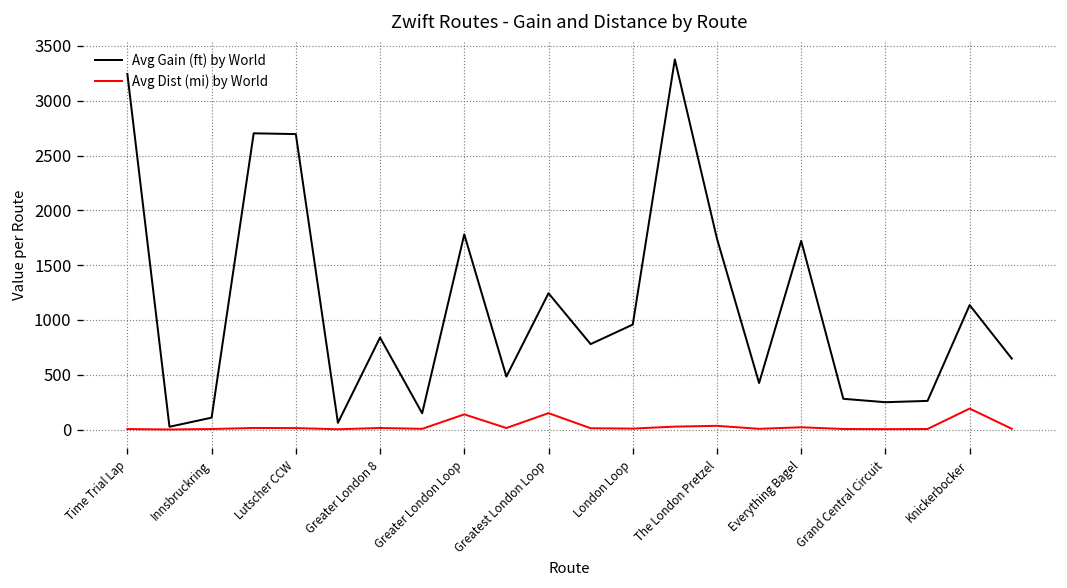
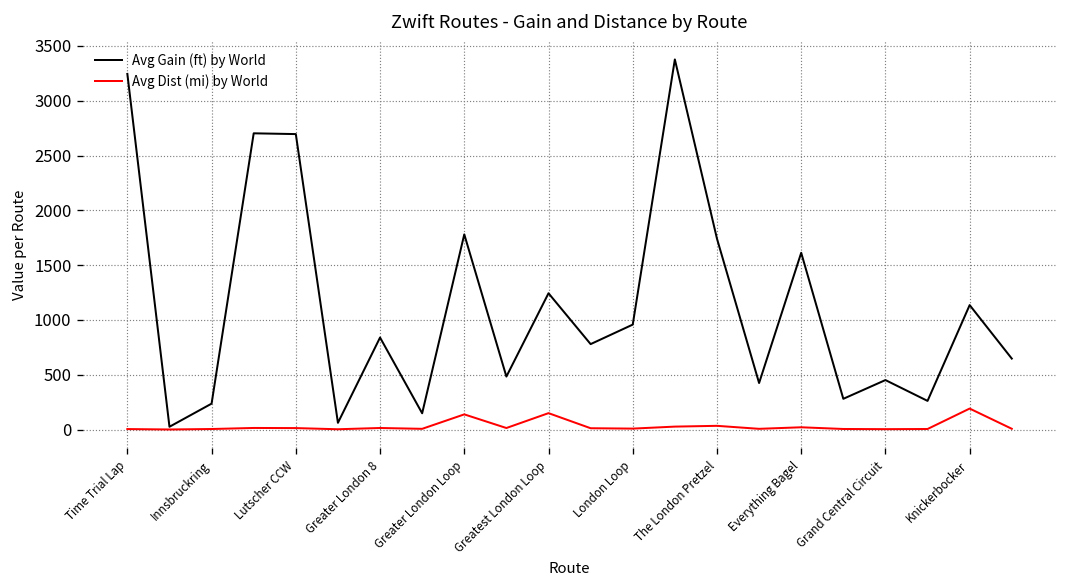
Avg Gain (ft) by World, Innsbruckring: 100 -> 200
Avg Gain (ft) by World, Everything Bagel: 1700 -> 1600
Avg Gain (ft) by World, Grand Central Circuit: 300 -> 500
